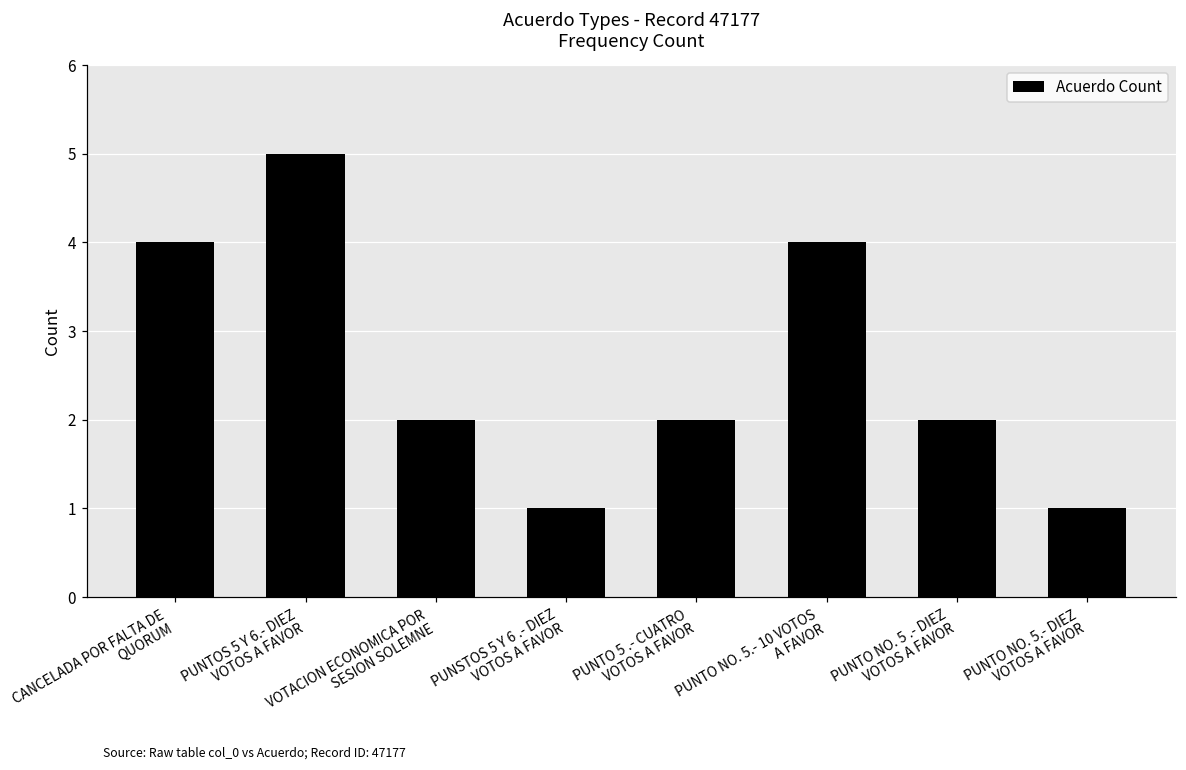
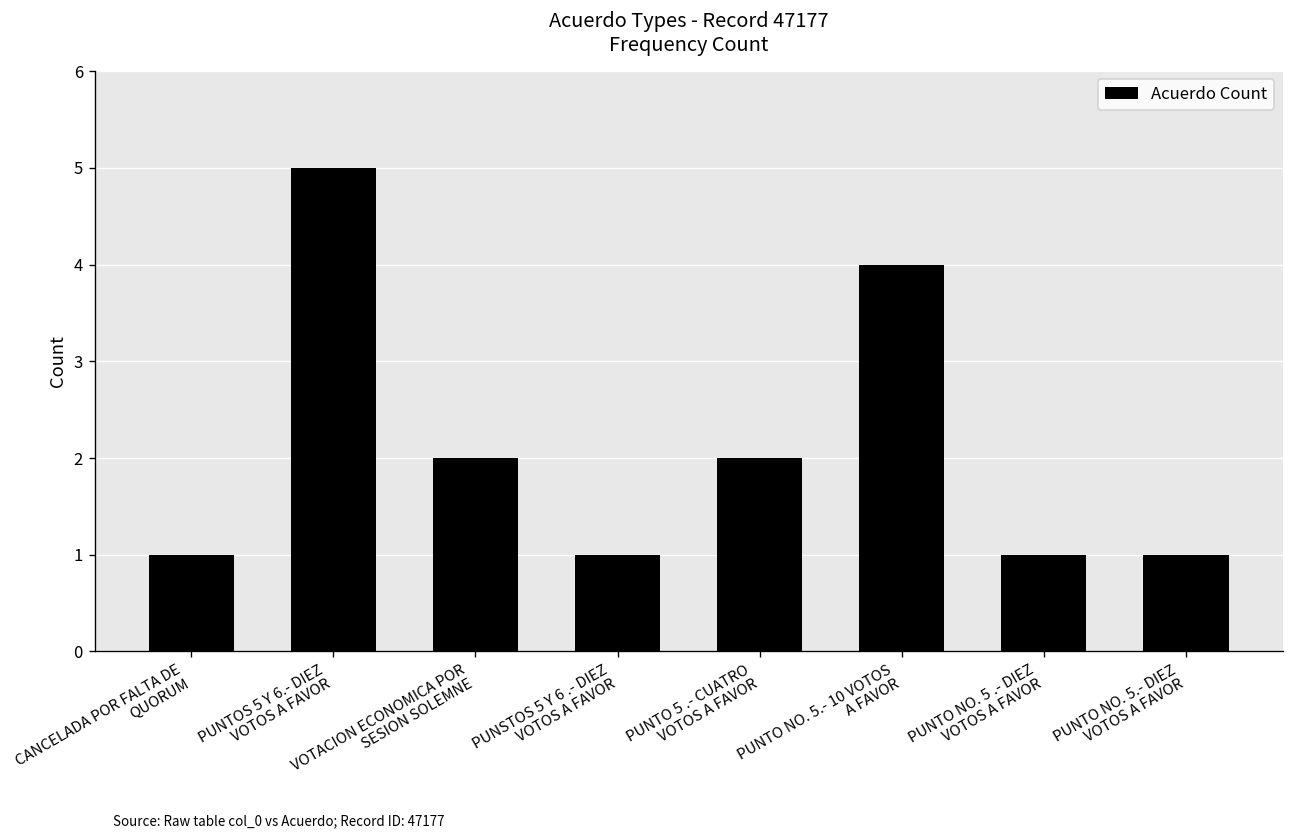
CANCELADA POR FALTA DE QUORUM: 4 -> 1
PUNTO NO. 5 .- DIEZ VOTOS A FAVOR: 2 -> 1
